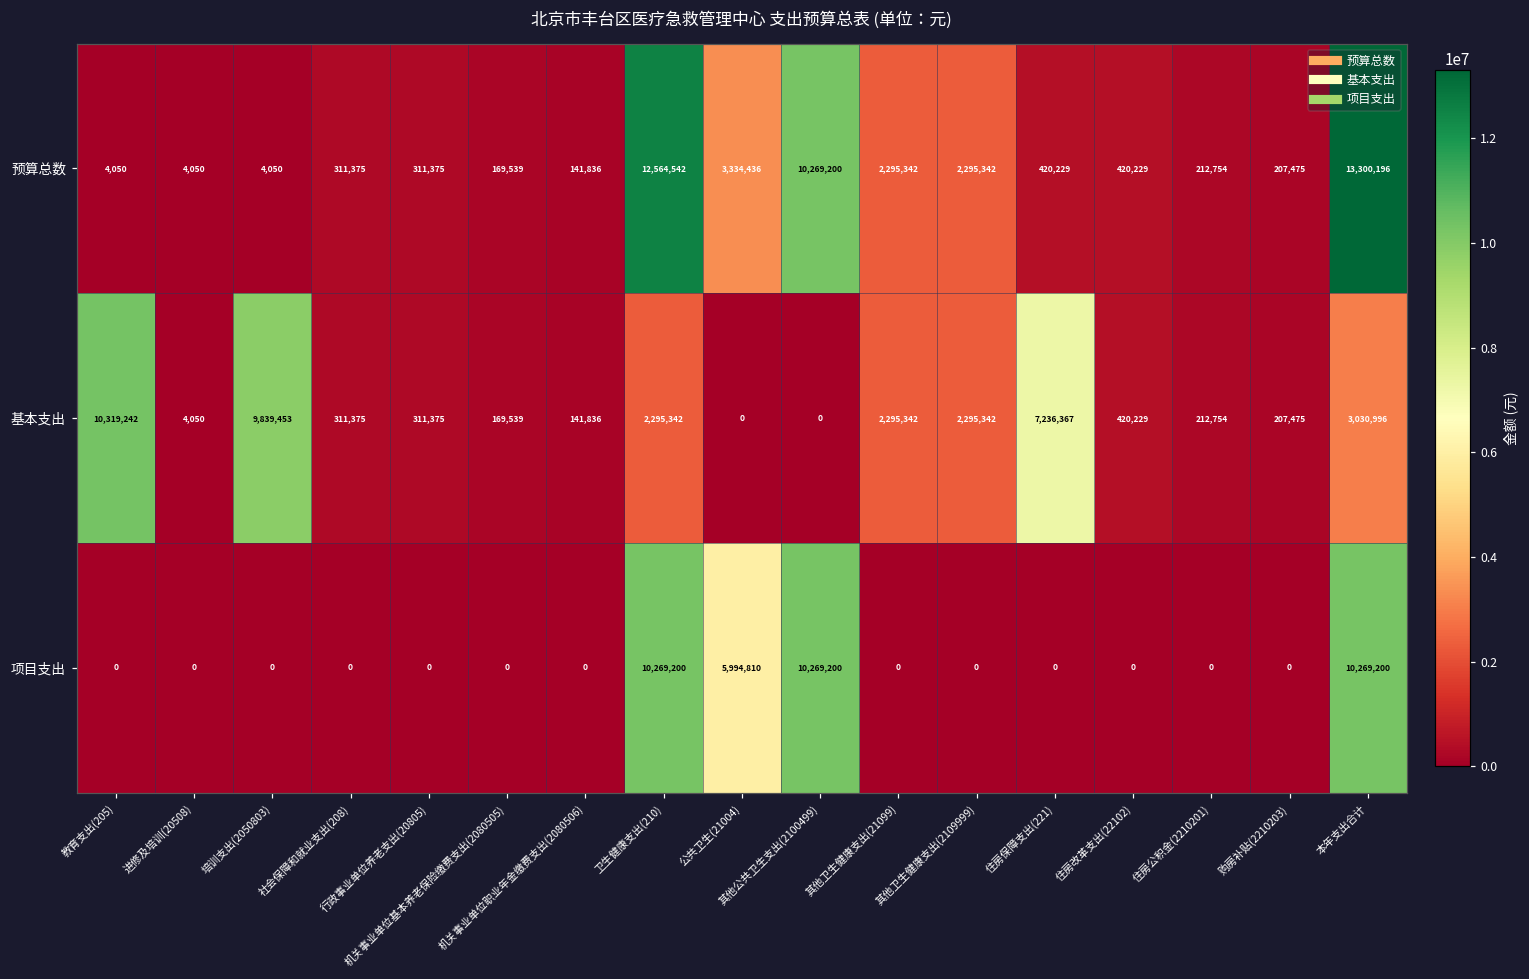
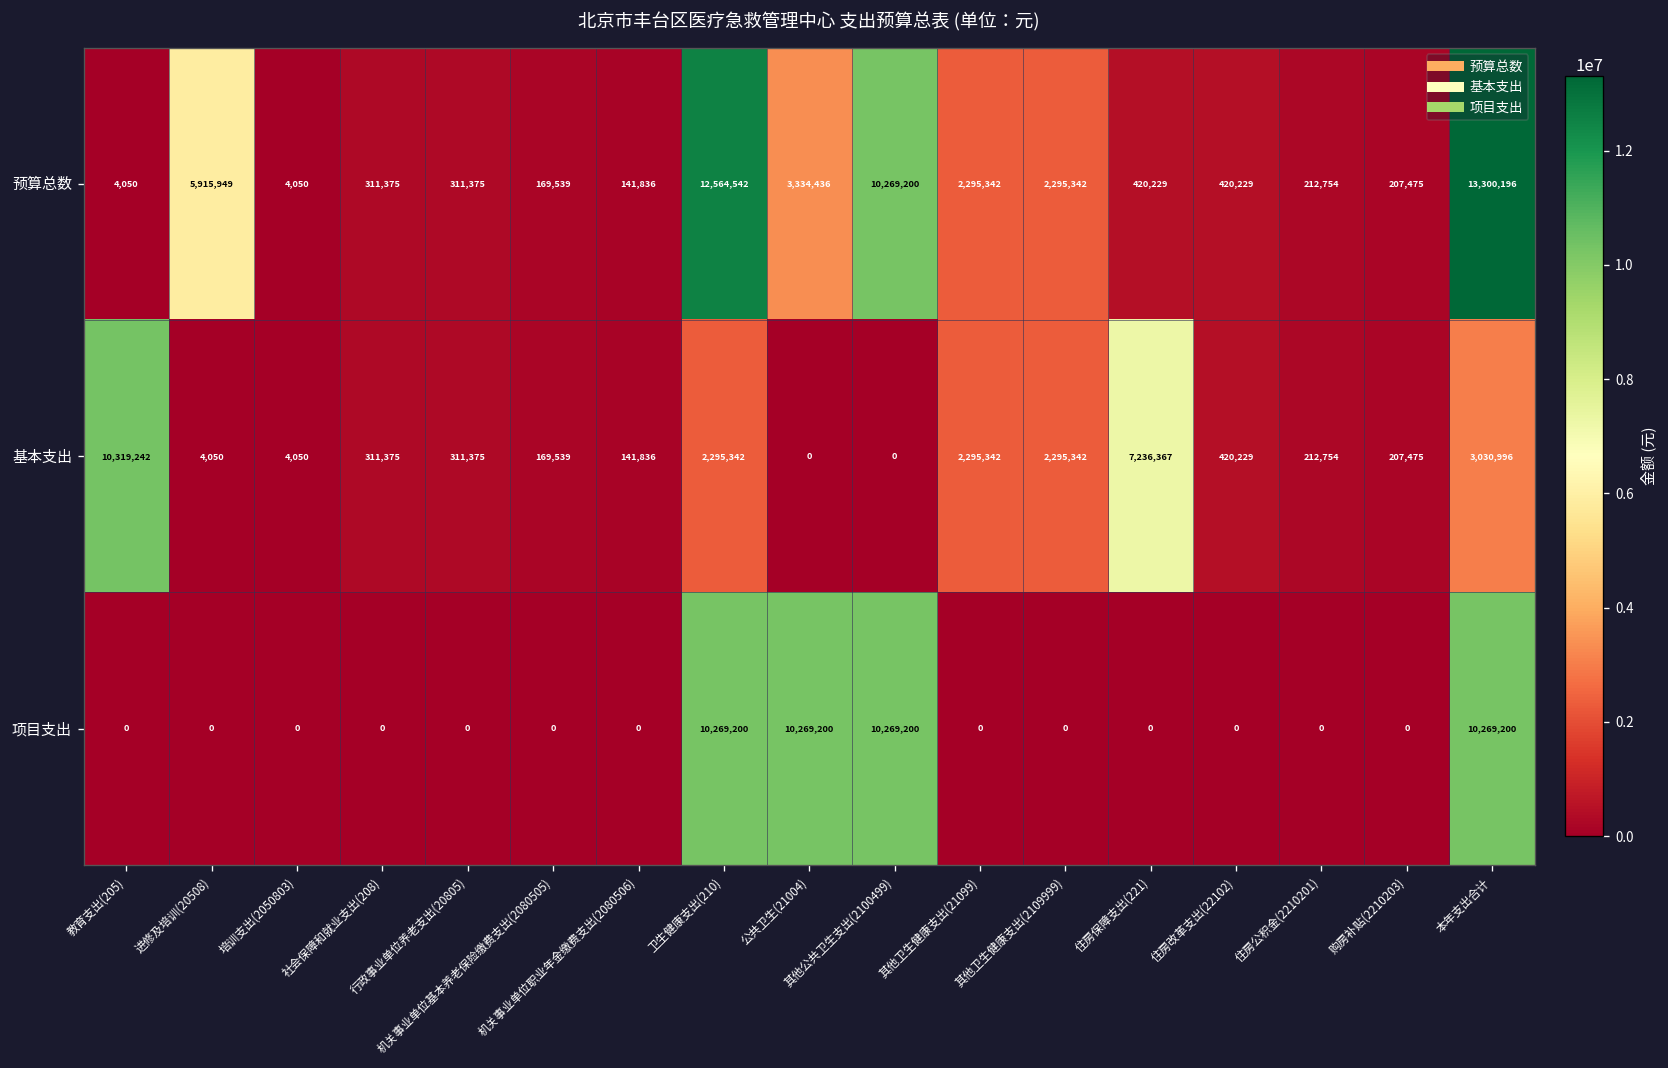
预算总数, 进修及培训(20508): 4,050 -> 5,915,949
基本支出, 培训支出(2050803): 9,839,453 -> 4,050
项目支出, 公共卫生(21004): 5,994,810 -> 10,269,200
